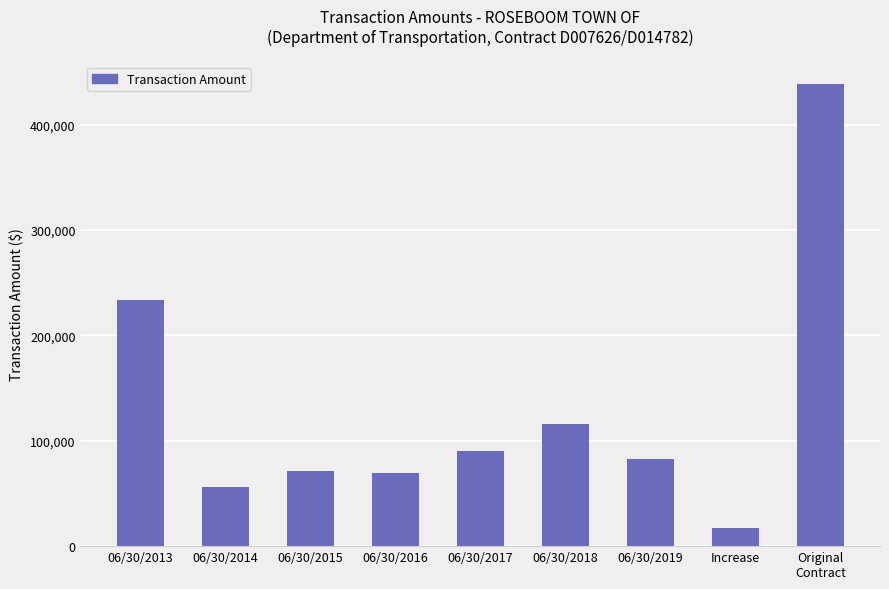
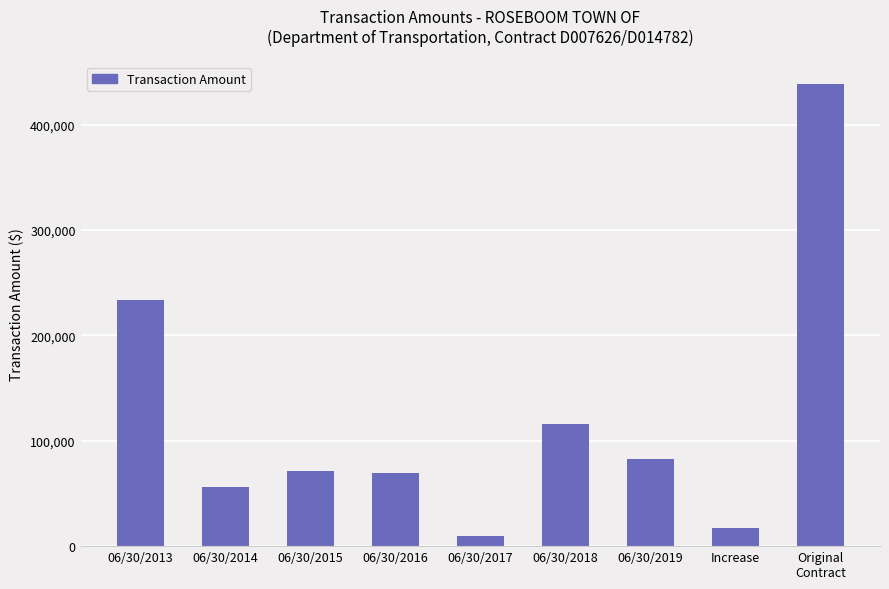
06/30/2017: 90,000 -> 9,000
